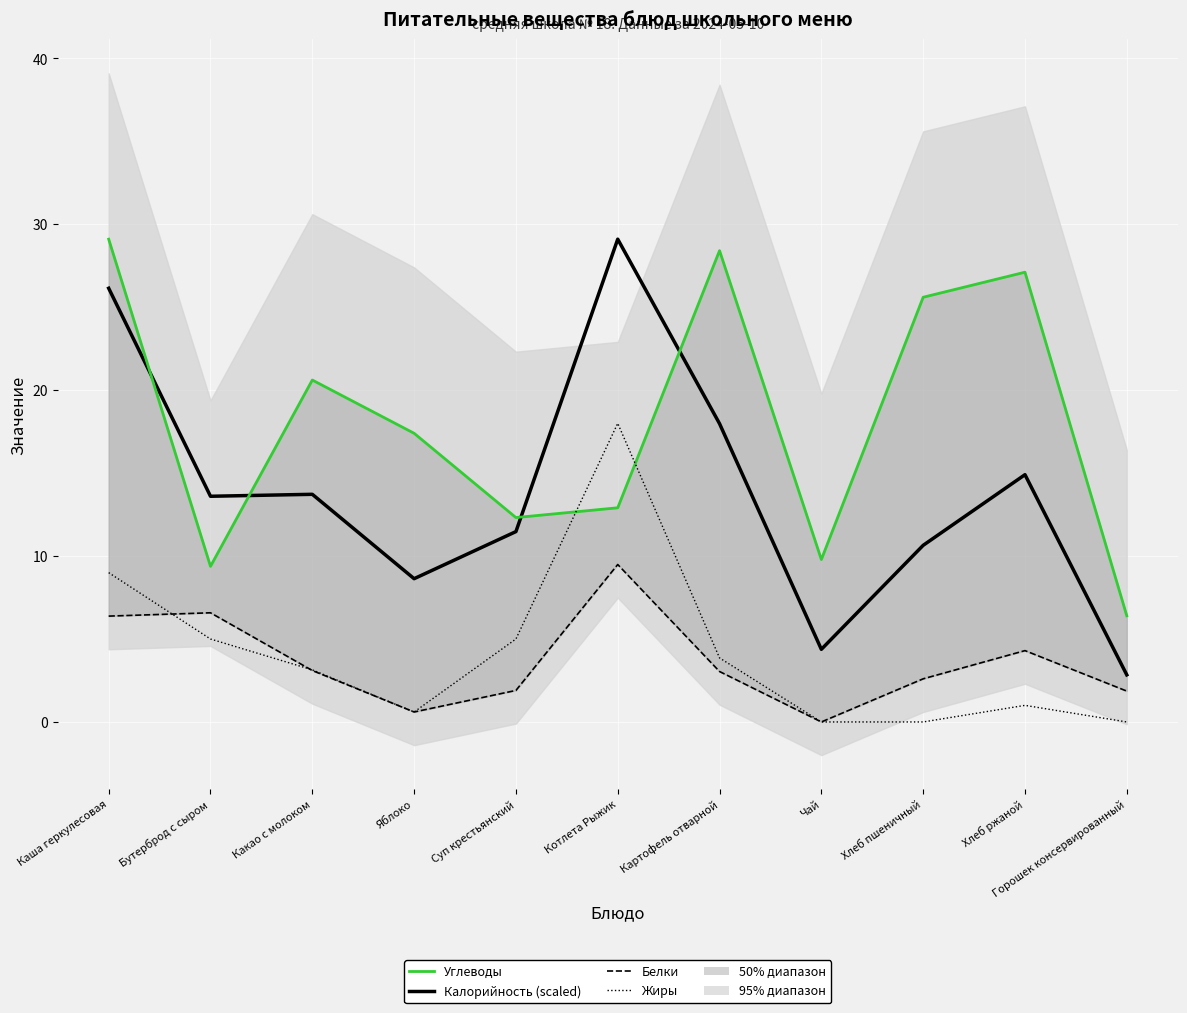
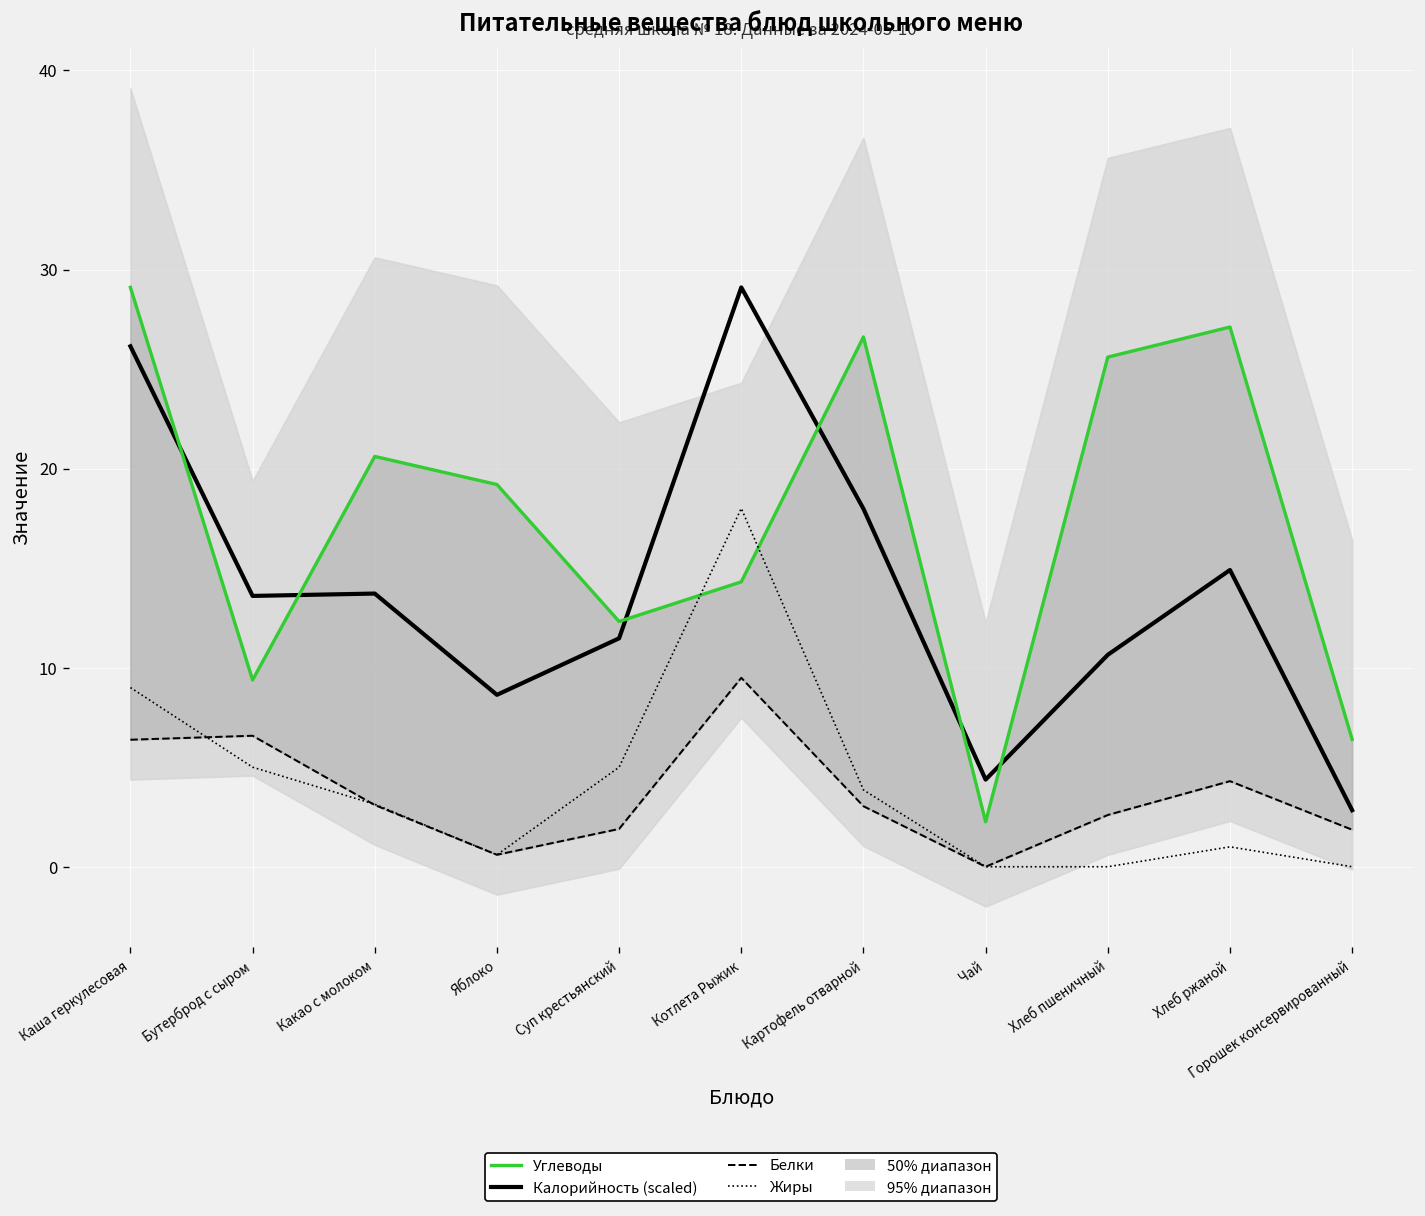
Углеводы, Яблоко: 17.4 -> 19.2
Углеводы, Котлета Рыжик: 12.9 -> 14.3
Углеводы, Картофель отварной: 28.4 -> 26.6
Углеводы, Чай: 9.8 -> 2.3
